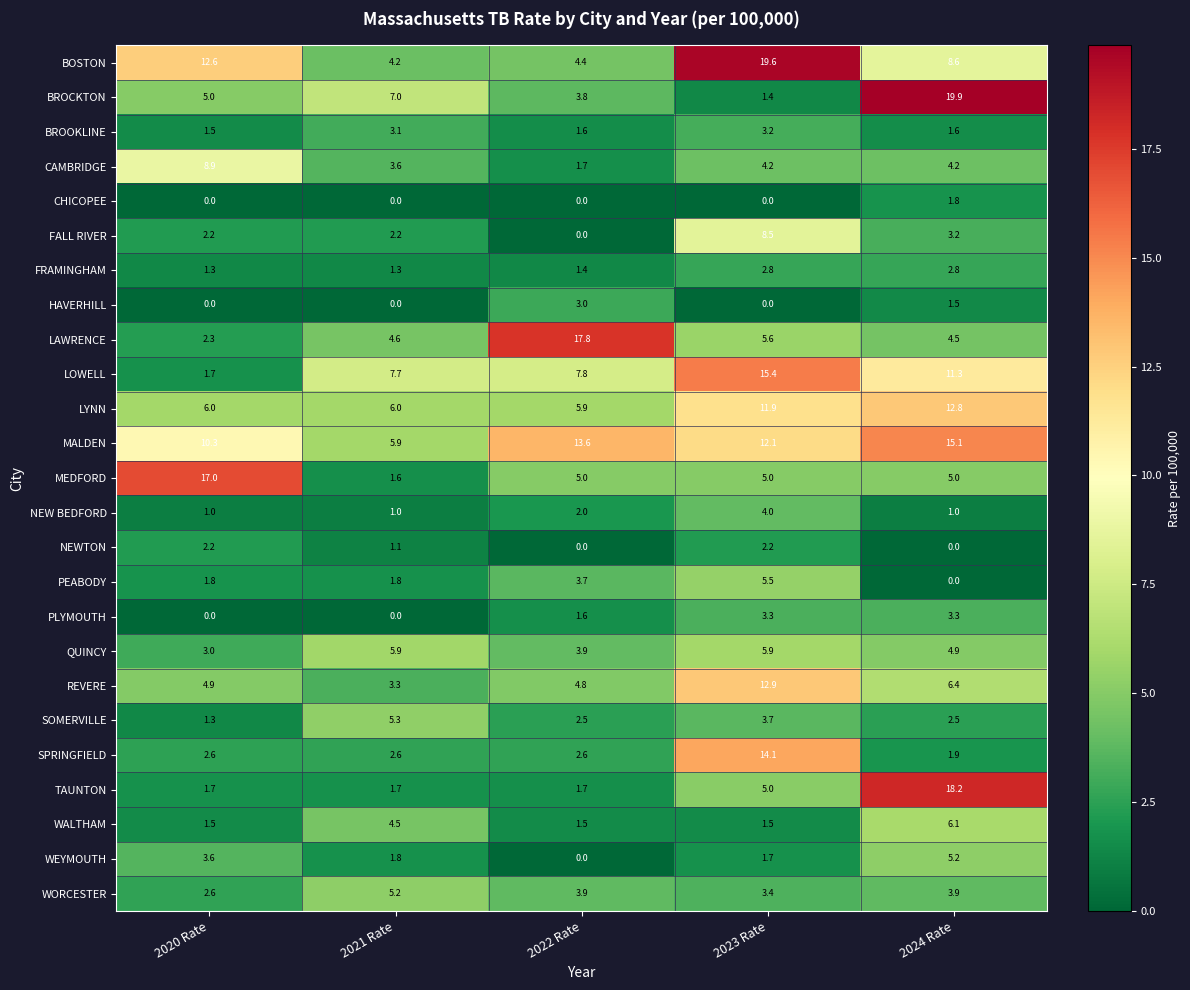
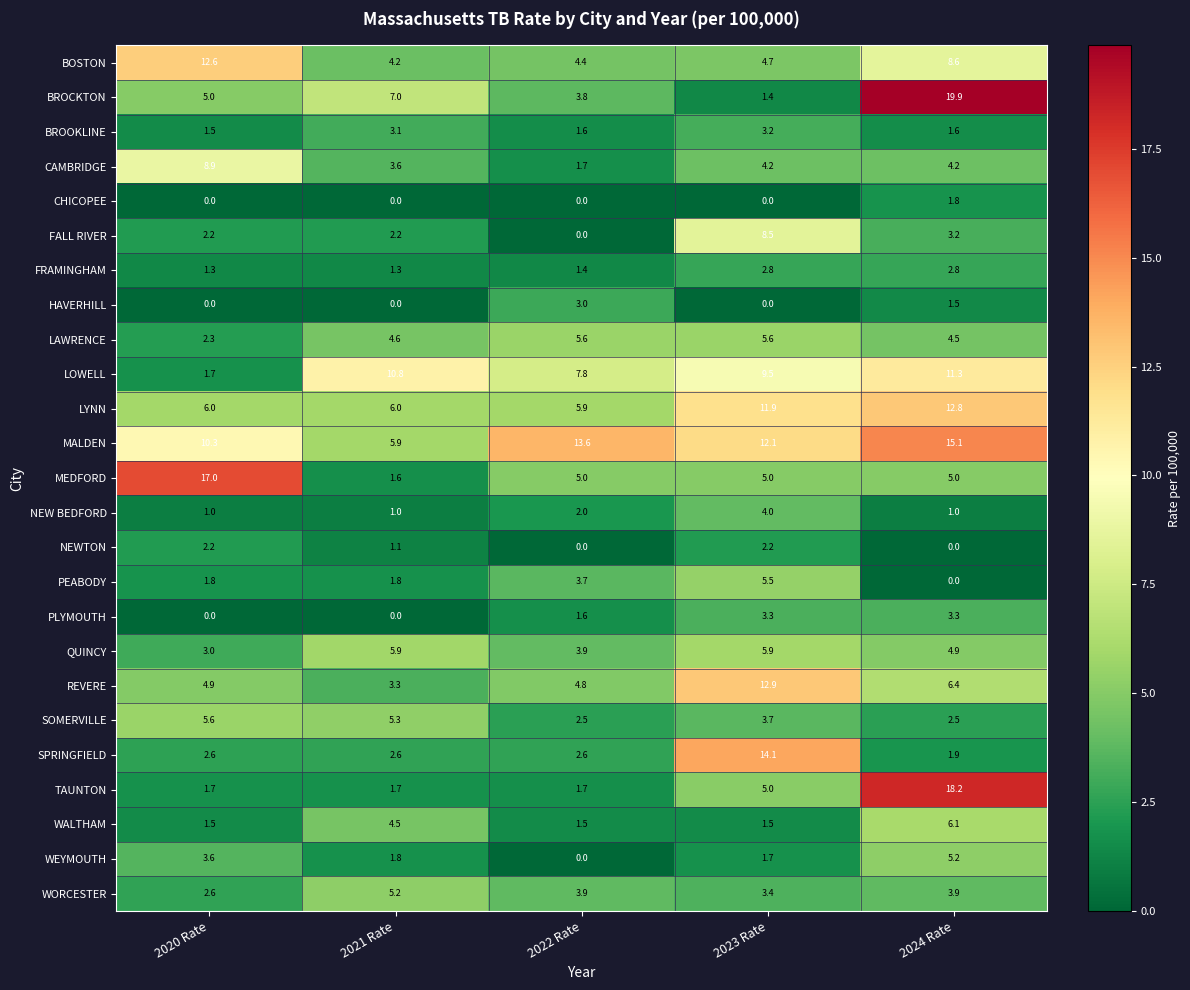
BOSTON, 2023 Rate: 19.6 -> 4.7
LAWRENCE, 2022 Rate: 17.8 -> 5.6
LOWELL, 2021 Rate: 7.7 -> 10.8
LOWELL, 2023 Rate: 15.4 -> 9.5
SOMERVILLE, 2020 Rate: 1.3 -> 5.6
